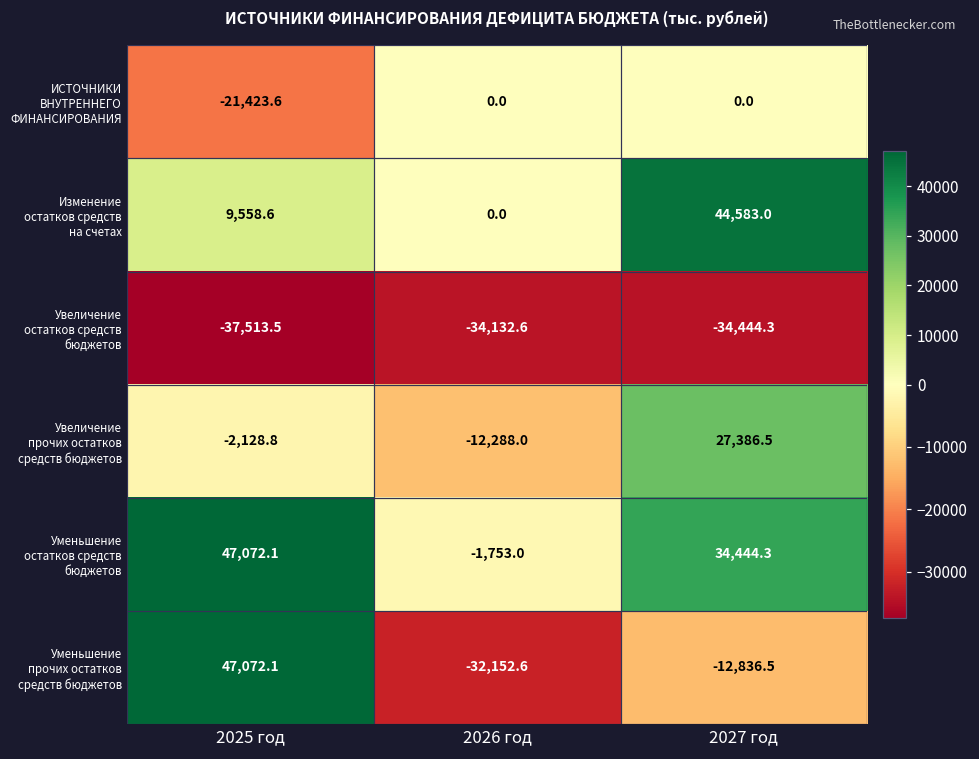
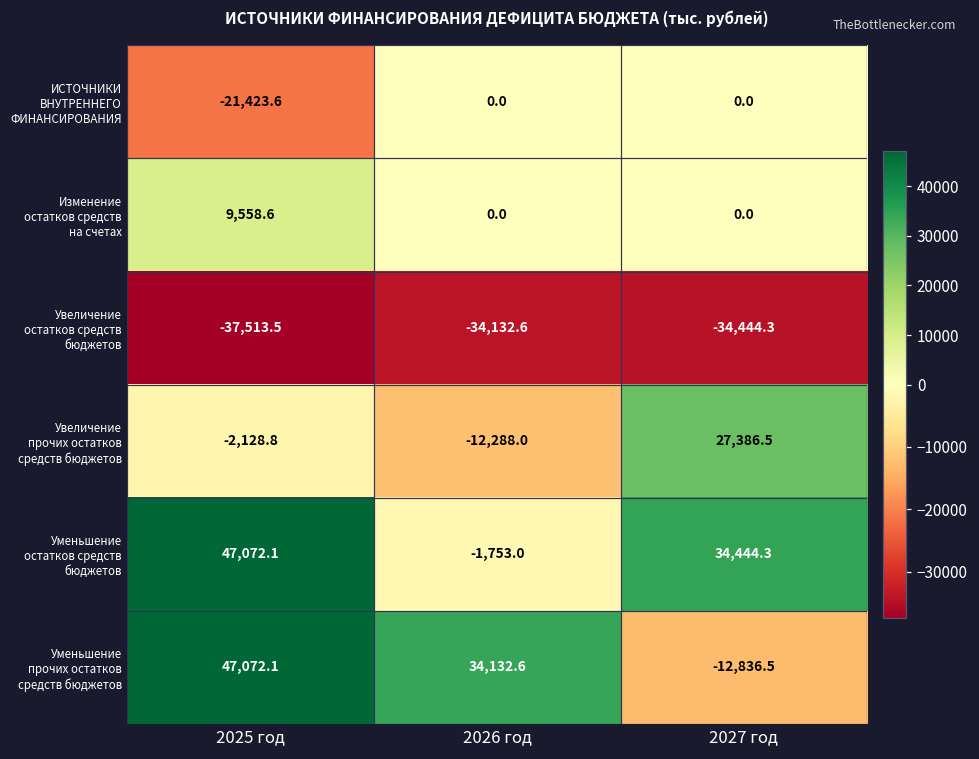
Изменение остатков средств на счетах, 2027 год: 44,583.0 -> 0.0
Уменьшение прочих остатков средств бюджетов, 2026 год: -32,152.6 -> 34,132.6
